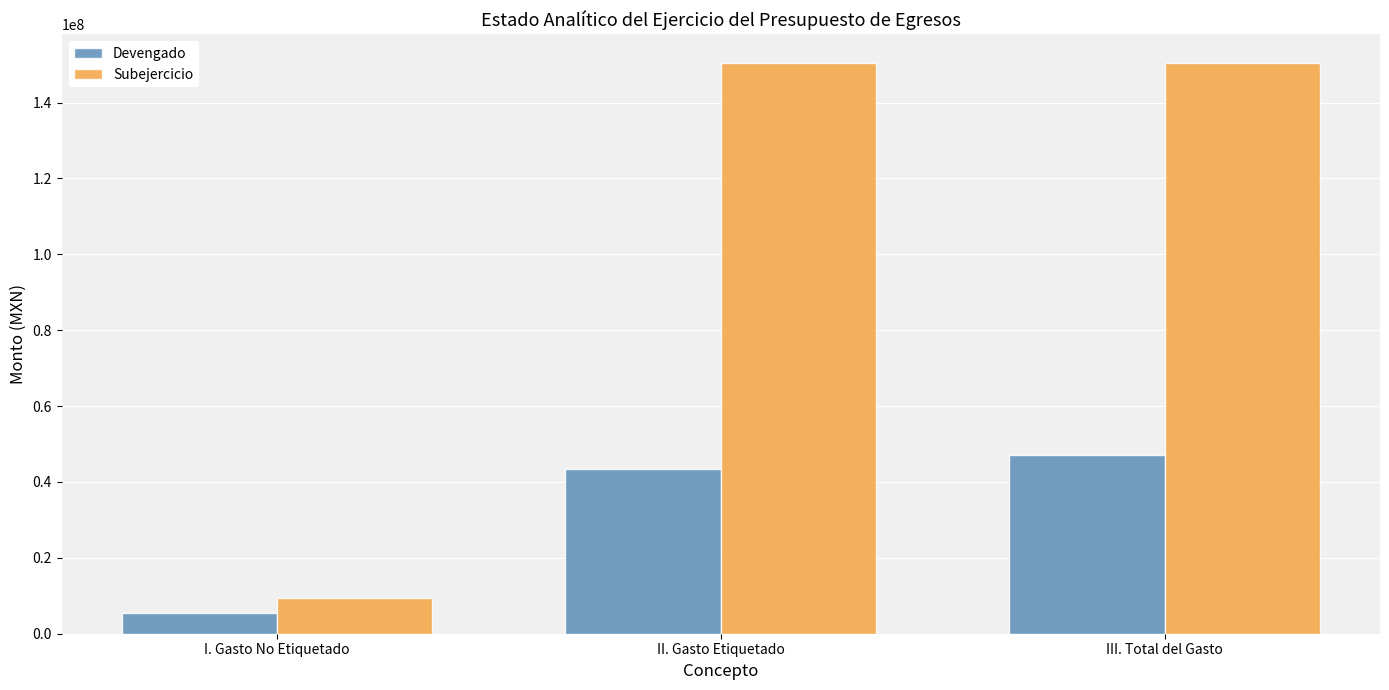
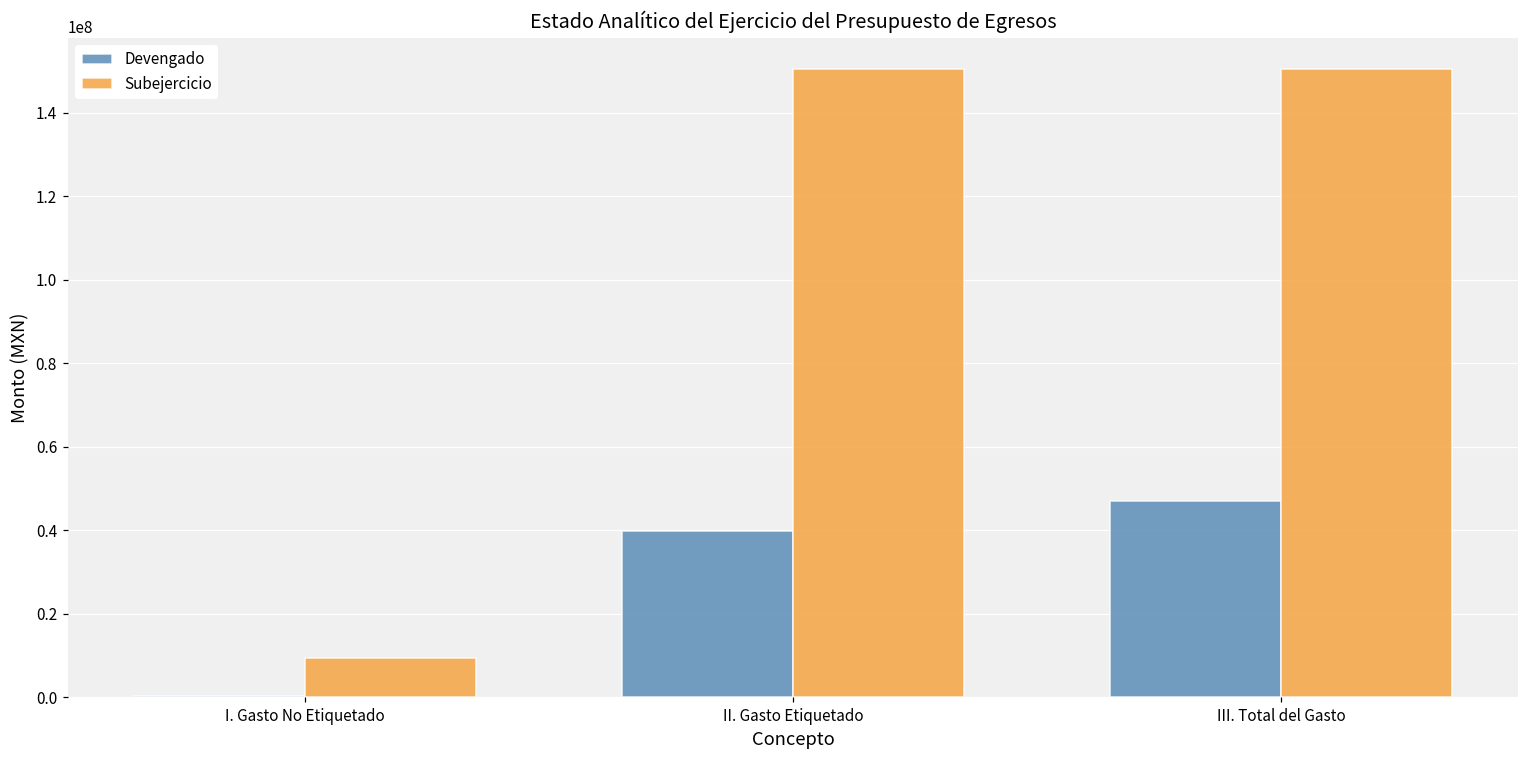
Devengado, I. Gasto No Etiquetado: 6000000 -> 0
Devengado, II. Gasto Etiquetado: 43000000 -> 40000000
